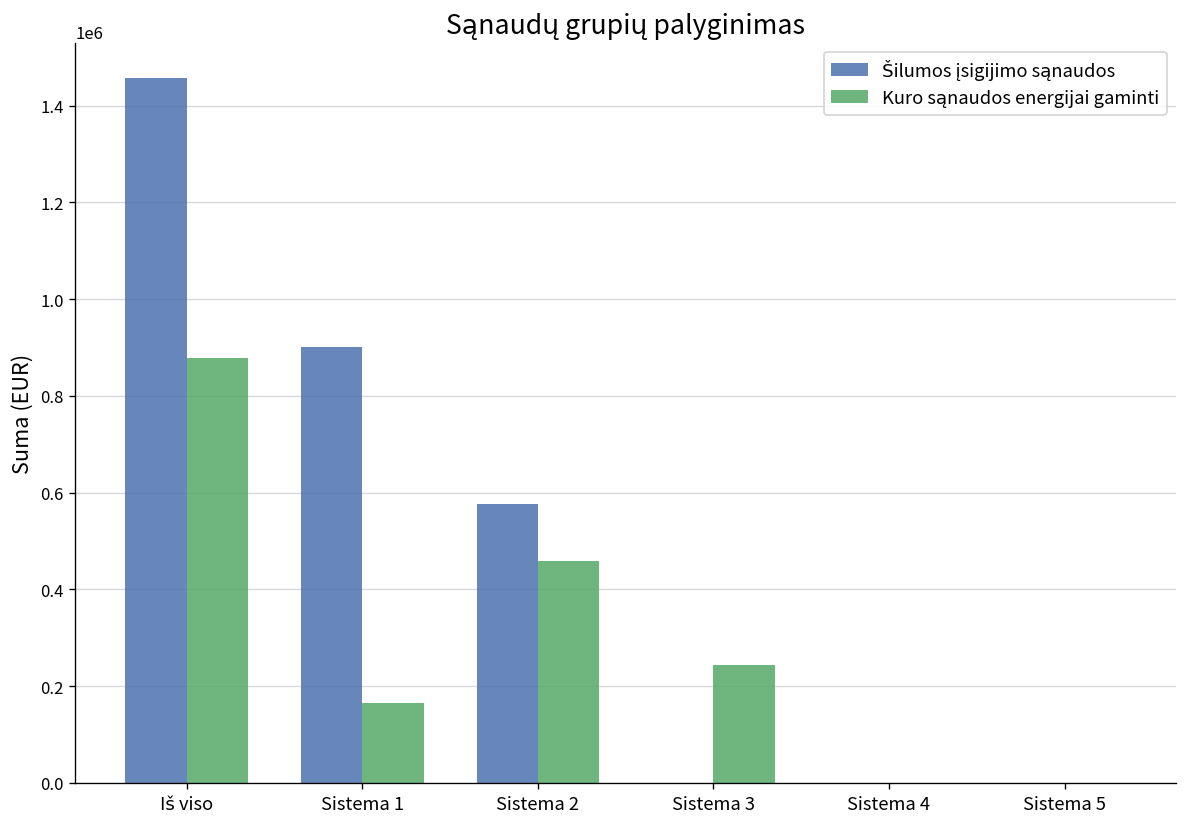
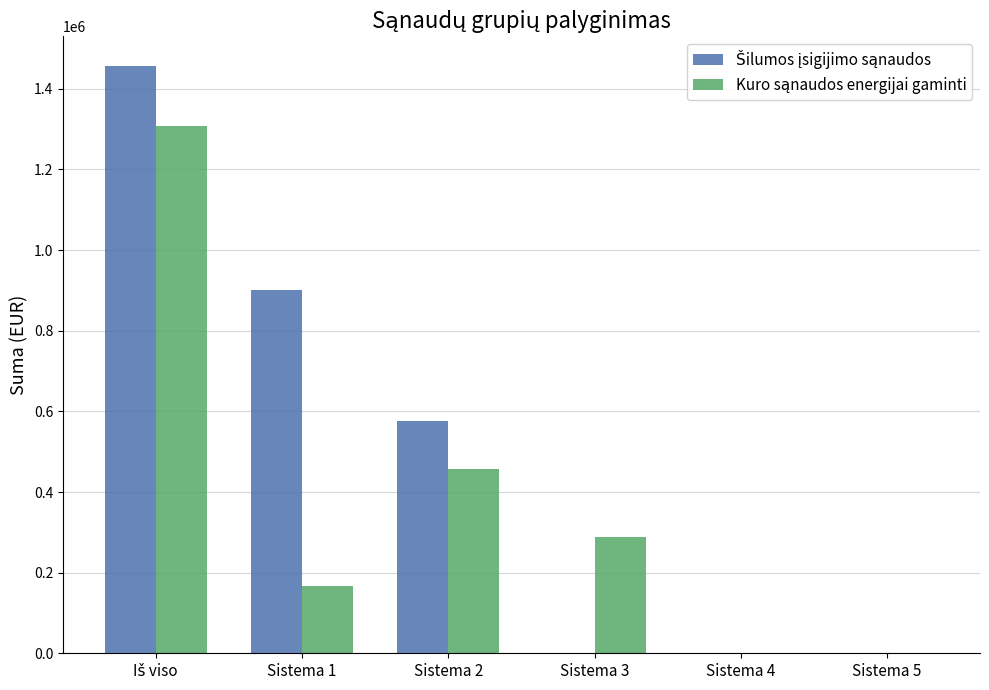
Kuro sąnaudos energijai gaminti, Iš viso: 880000 -> 1310000
Kuro sąnaudos energijai gaminti, Sistema 3: 240000 -> 290000
